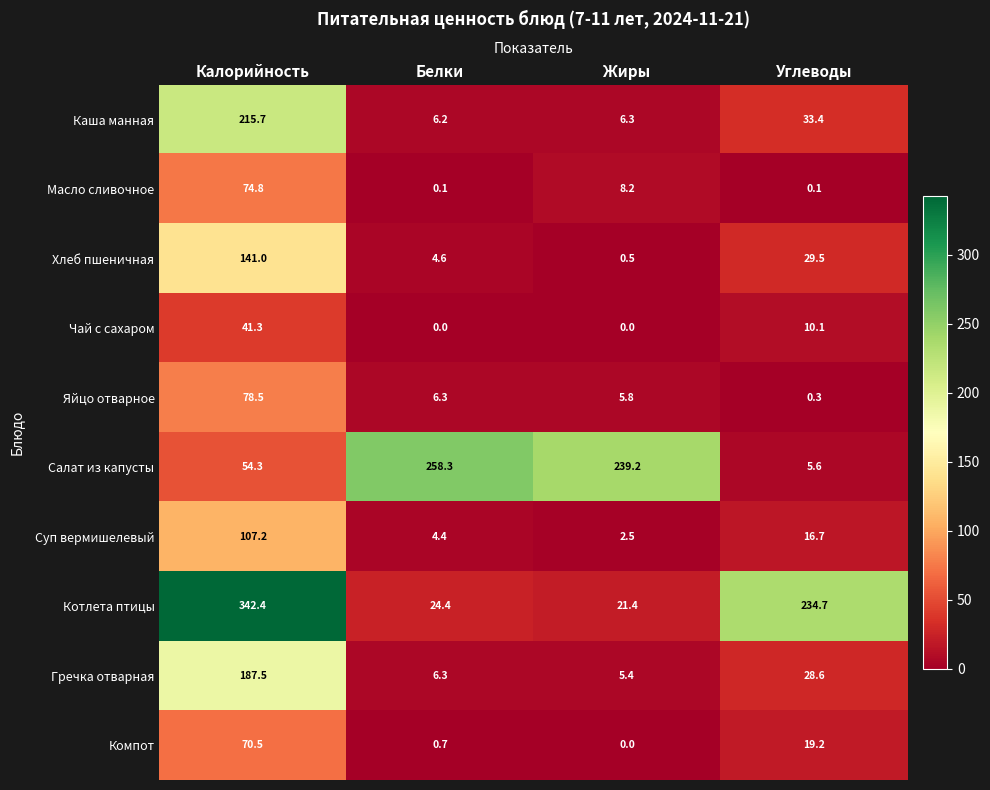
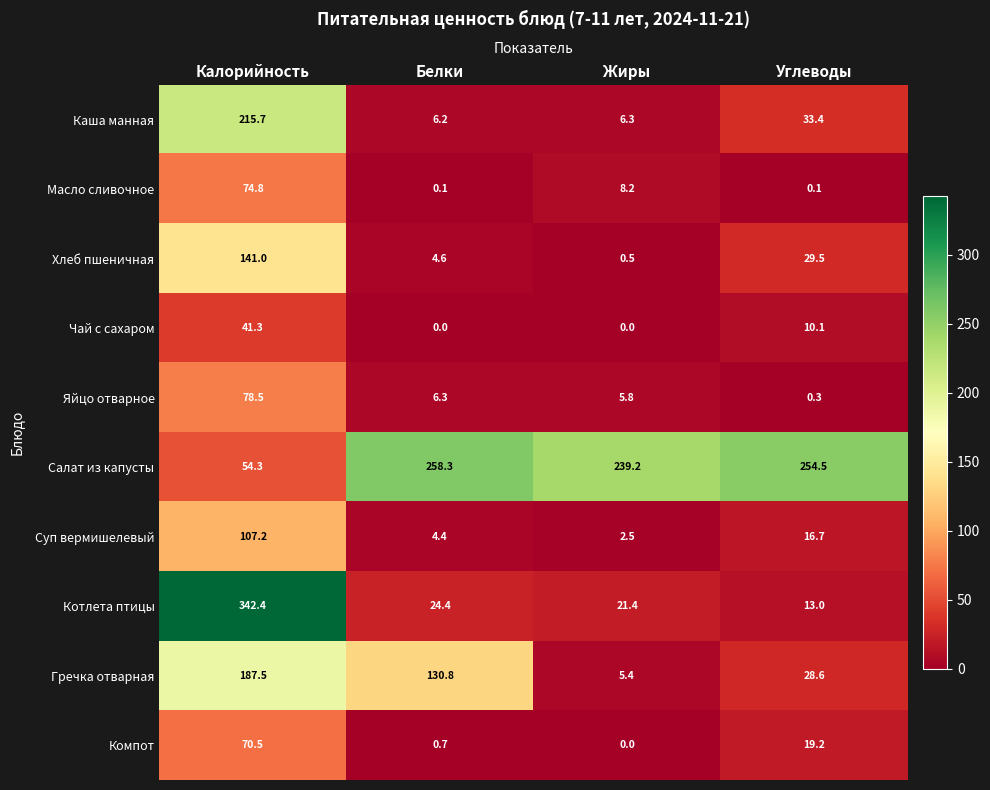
Салат из капусты, Углеводы: 5.6 -> 254.5
Котлета птицы, Углеводы: 234.7 -> 13.0
Гречка отварная, Белки: 6.3 -> 130.8
